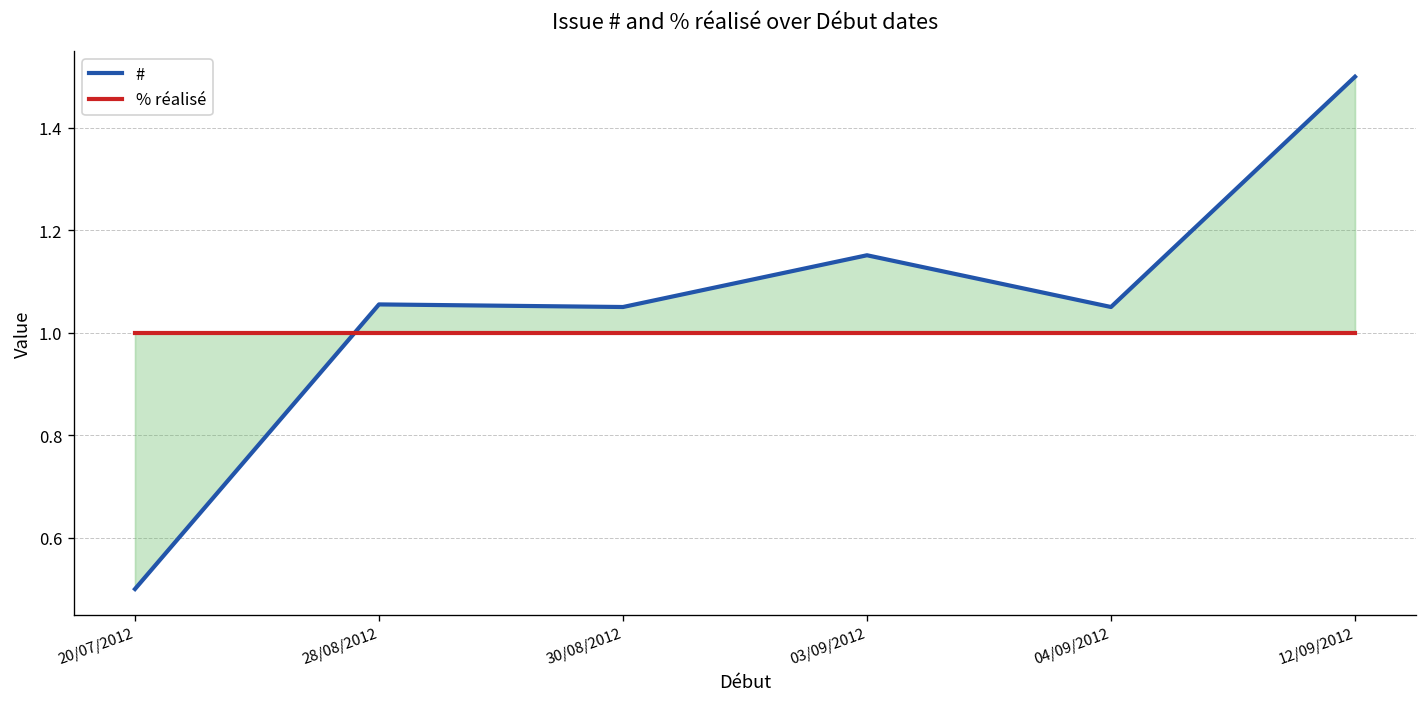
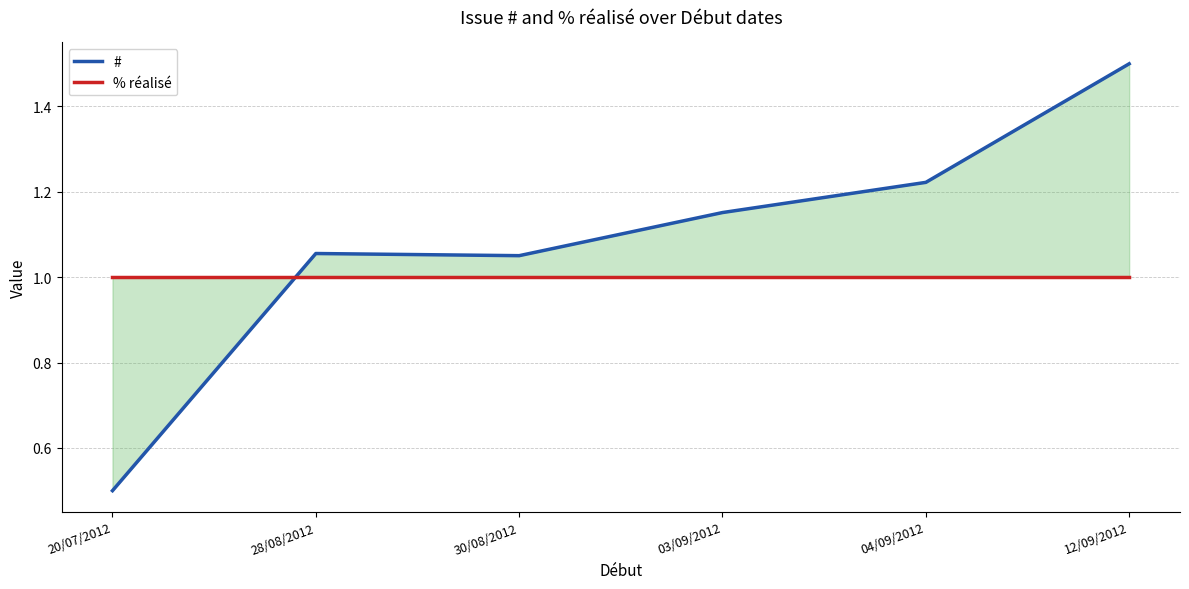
#, 04/09/2012: 1.05 -> 1.22
